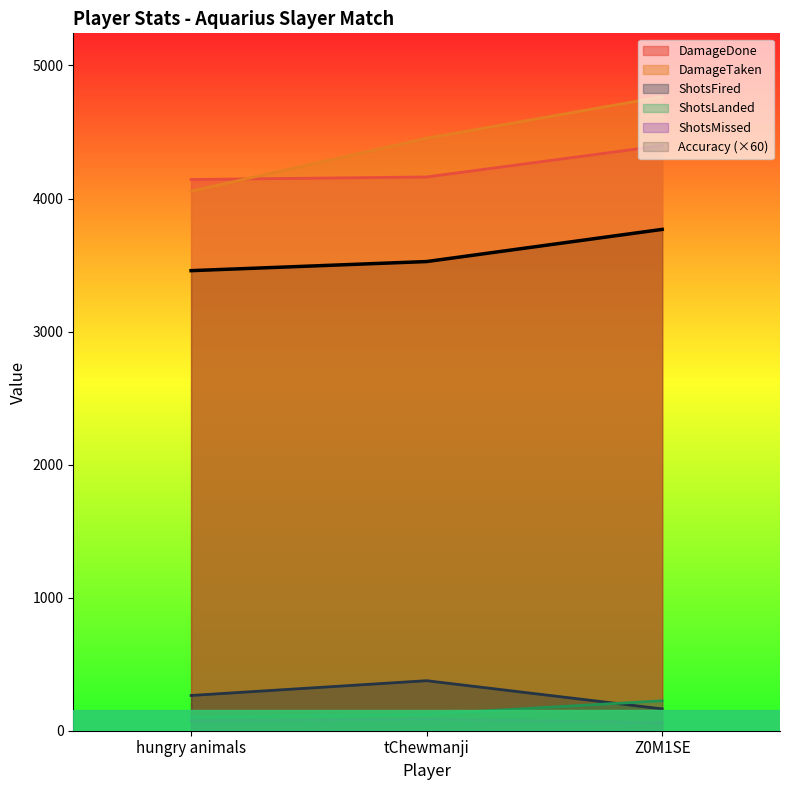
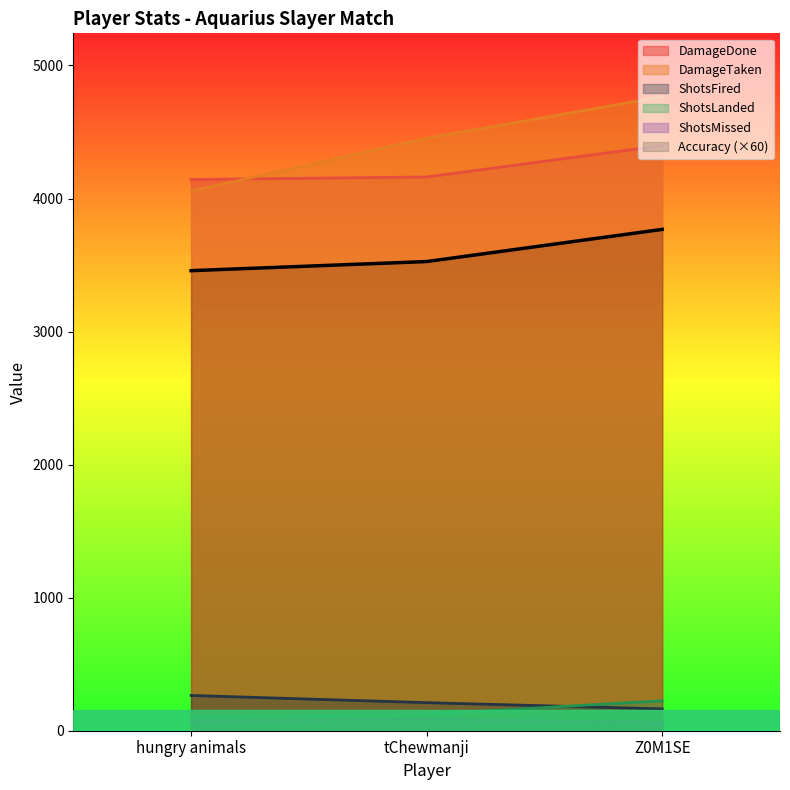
ShotsFired, tChewmanji: 380 -> 210
